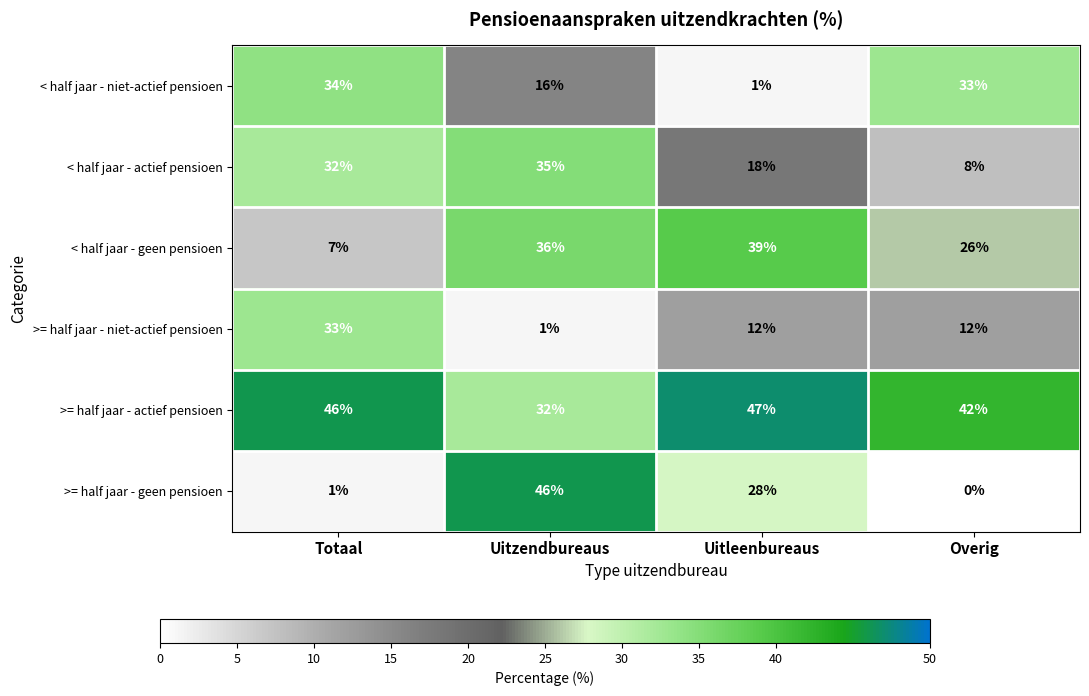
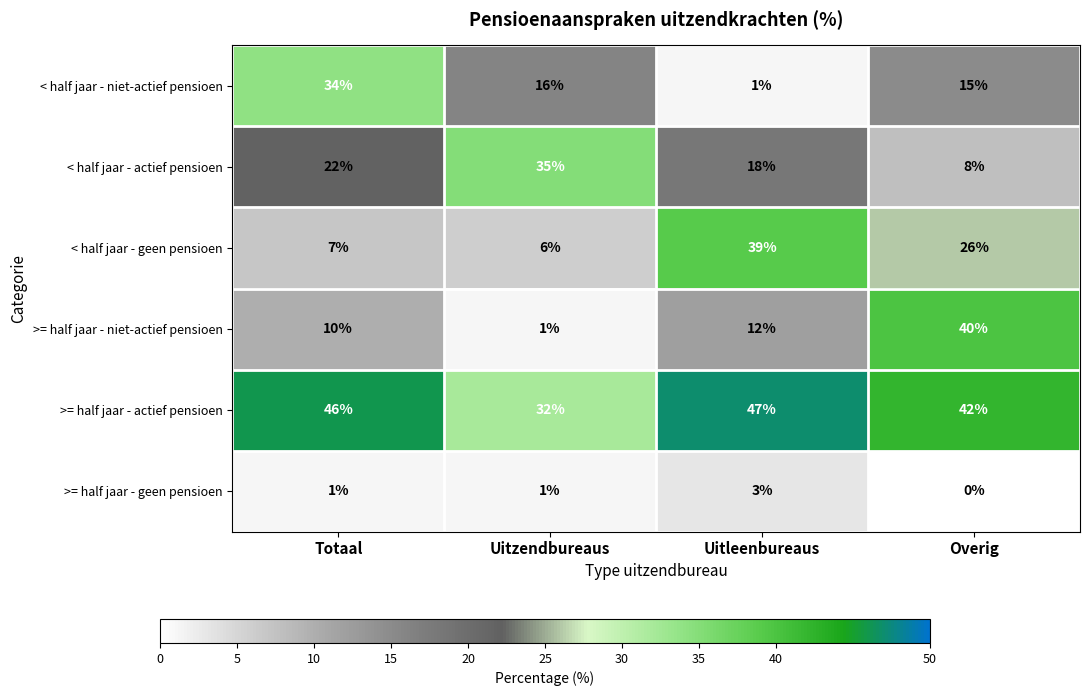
< half jaar - niet-actief pensioen, Overig: 33% -> 15%
< half jaar - actief pensioen, Totaal: 32% -> 22%
< half jaar - geen pensioen, Uitzendbureaus: 36% -> 6%
>= half jaar - niet-actief pensioen, Totaal: 33% -> 10%
>= half jaar - niet-actief pensioen, Overig: 12% -> 40%
>= half jaar - geen pensioen, Uitzendbureaus: 46% -> 1%
>= half jaar - geen pensioen, Uitleenbureaus: 28% -> 3%
